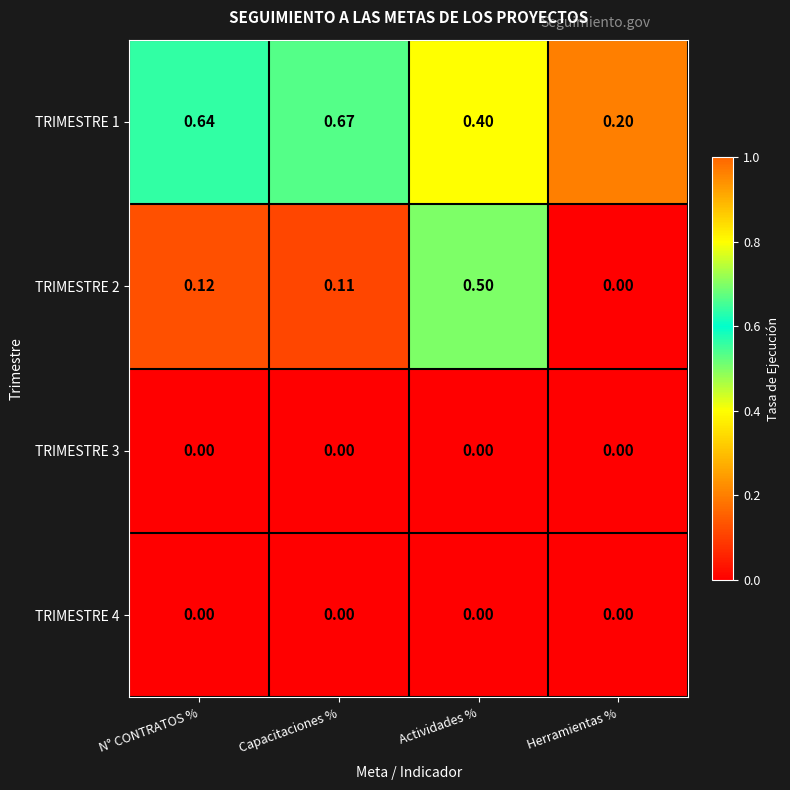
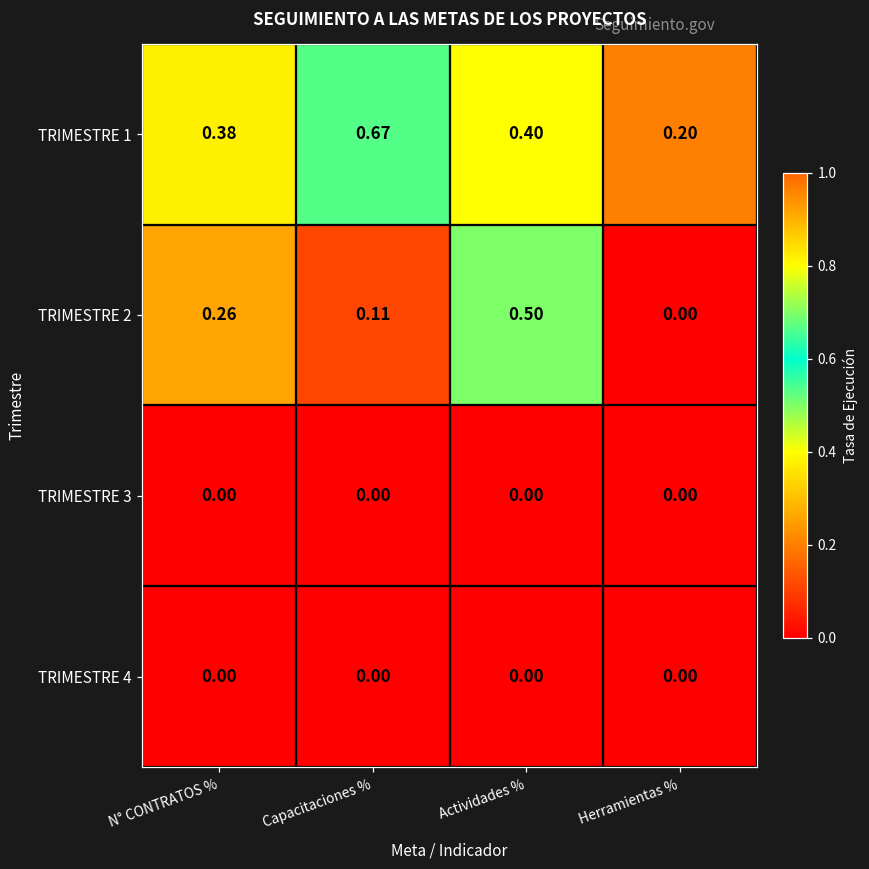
TRIMESTRE 1, N° CONTRATOS %: 0.64 -> 0.38
TRIMESTRE 2, N° CONTRATOS %: 0.12 -> 0.26
